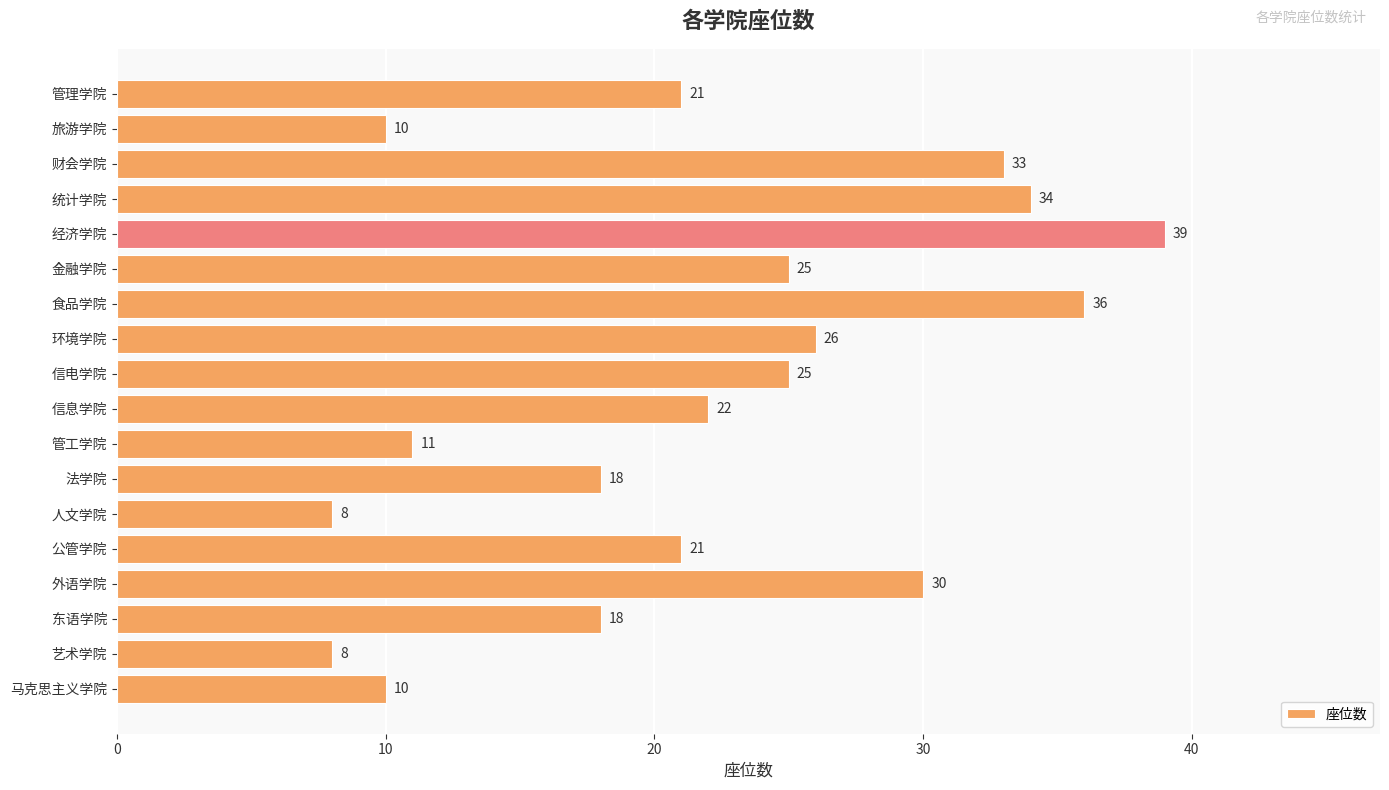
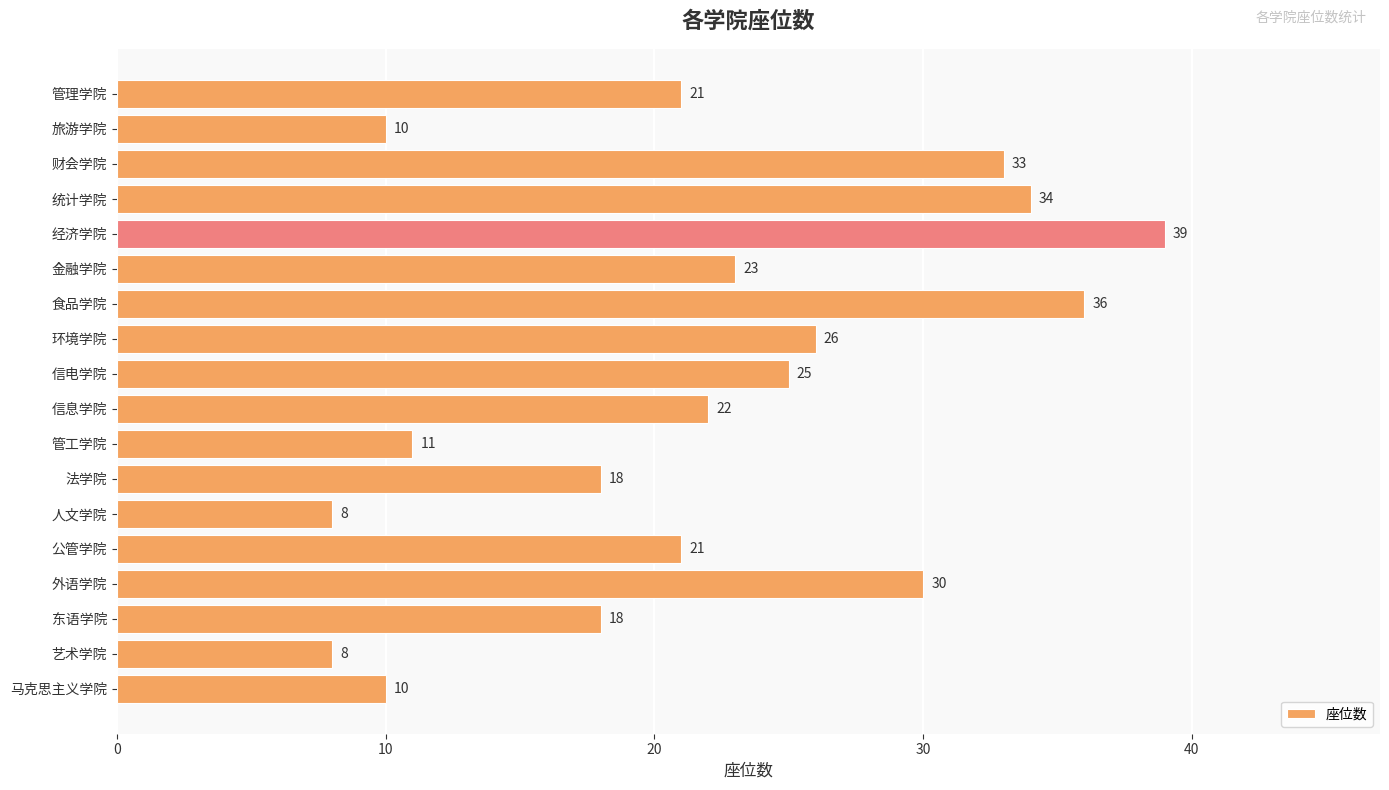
金融学院: 25 -> 23
